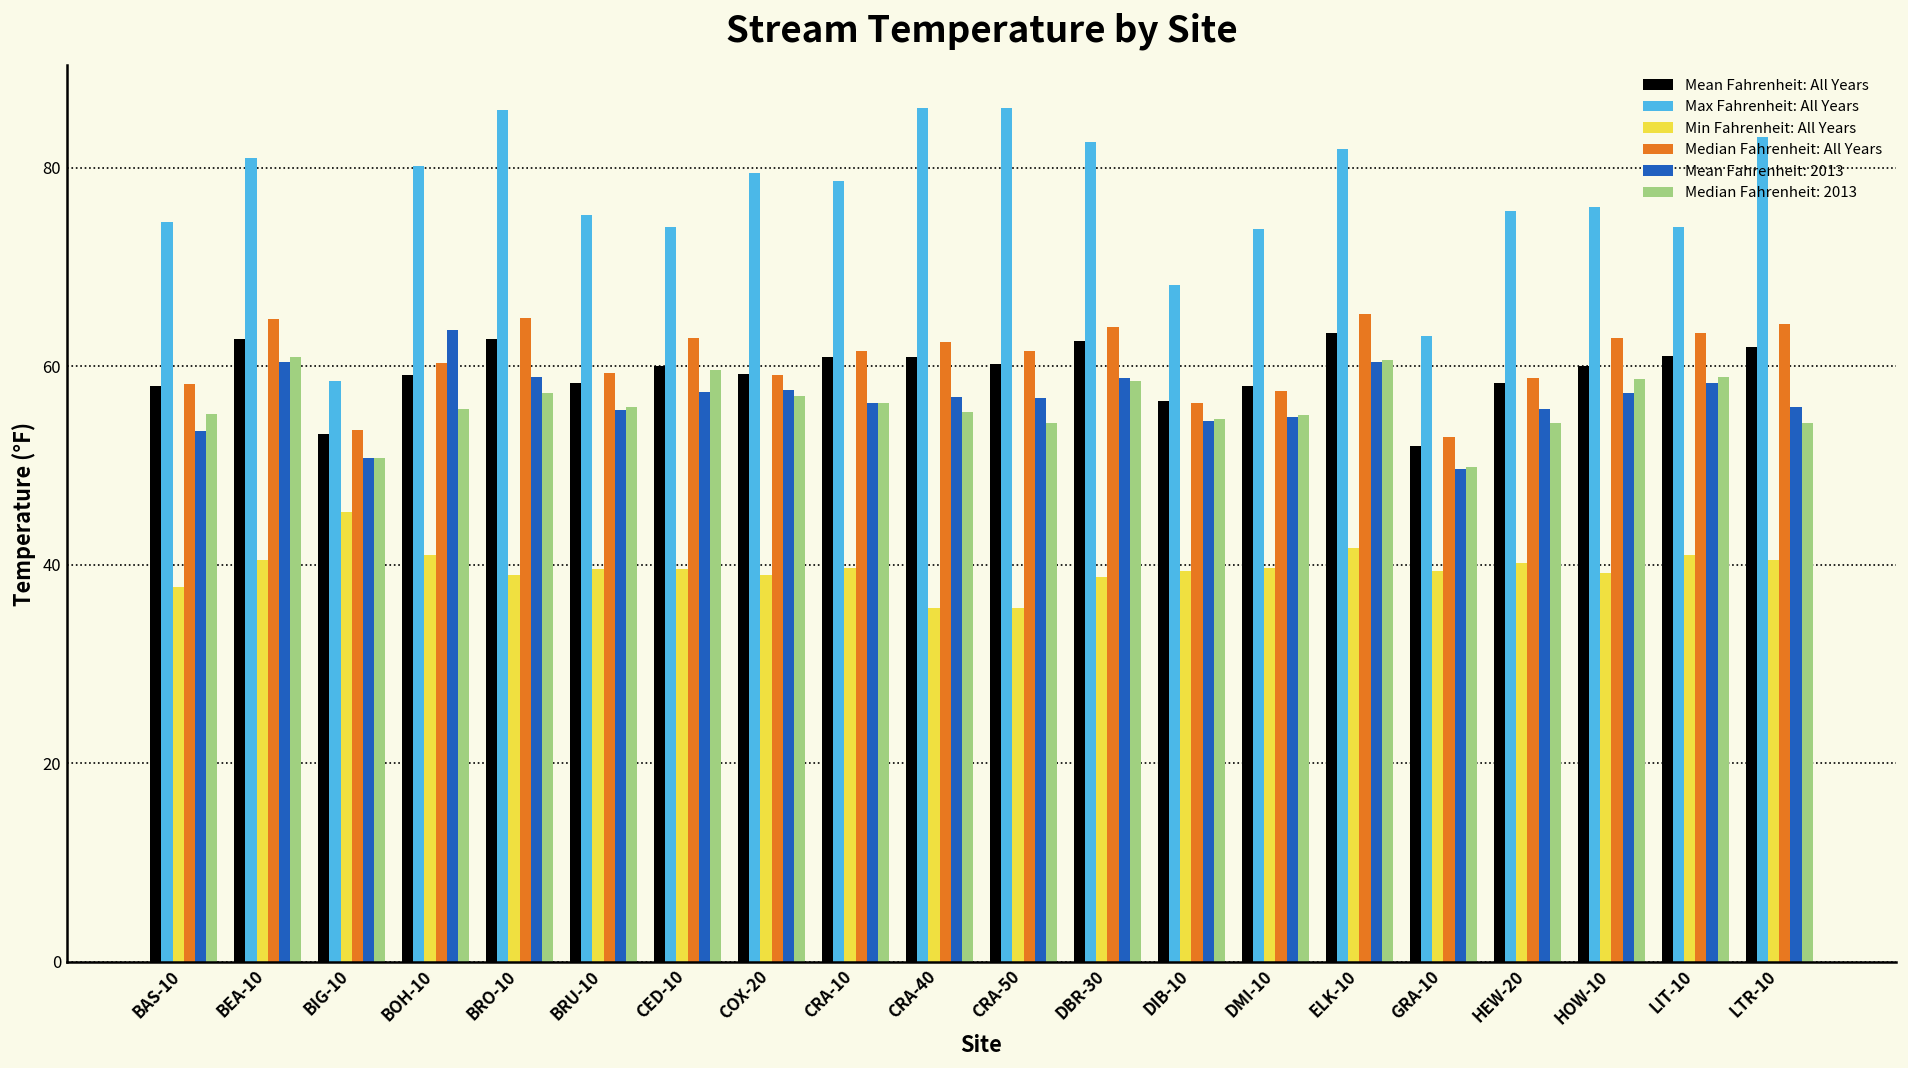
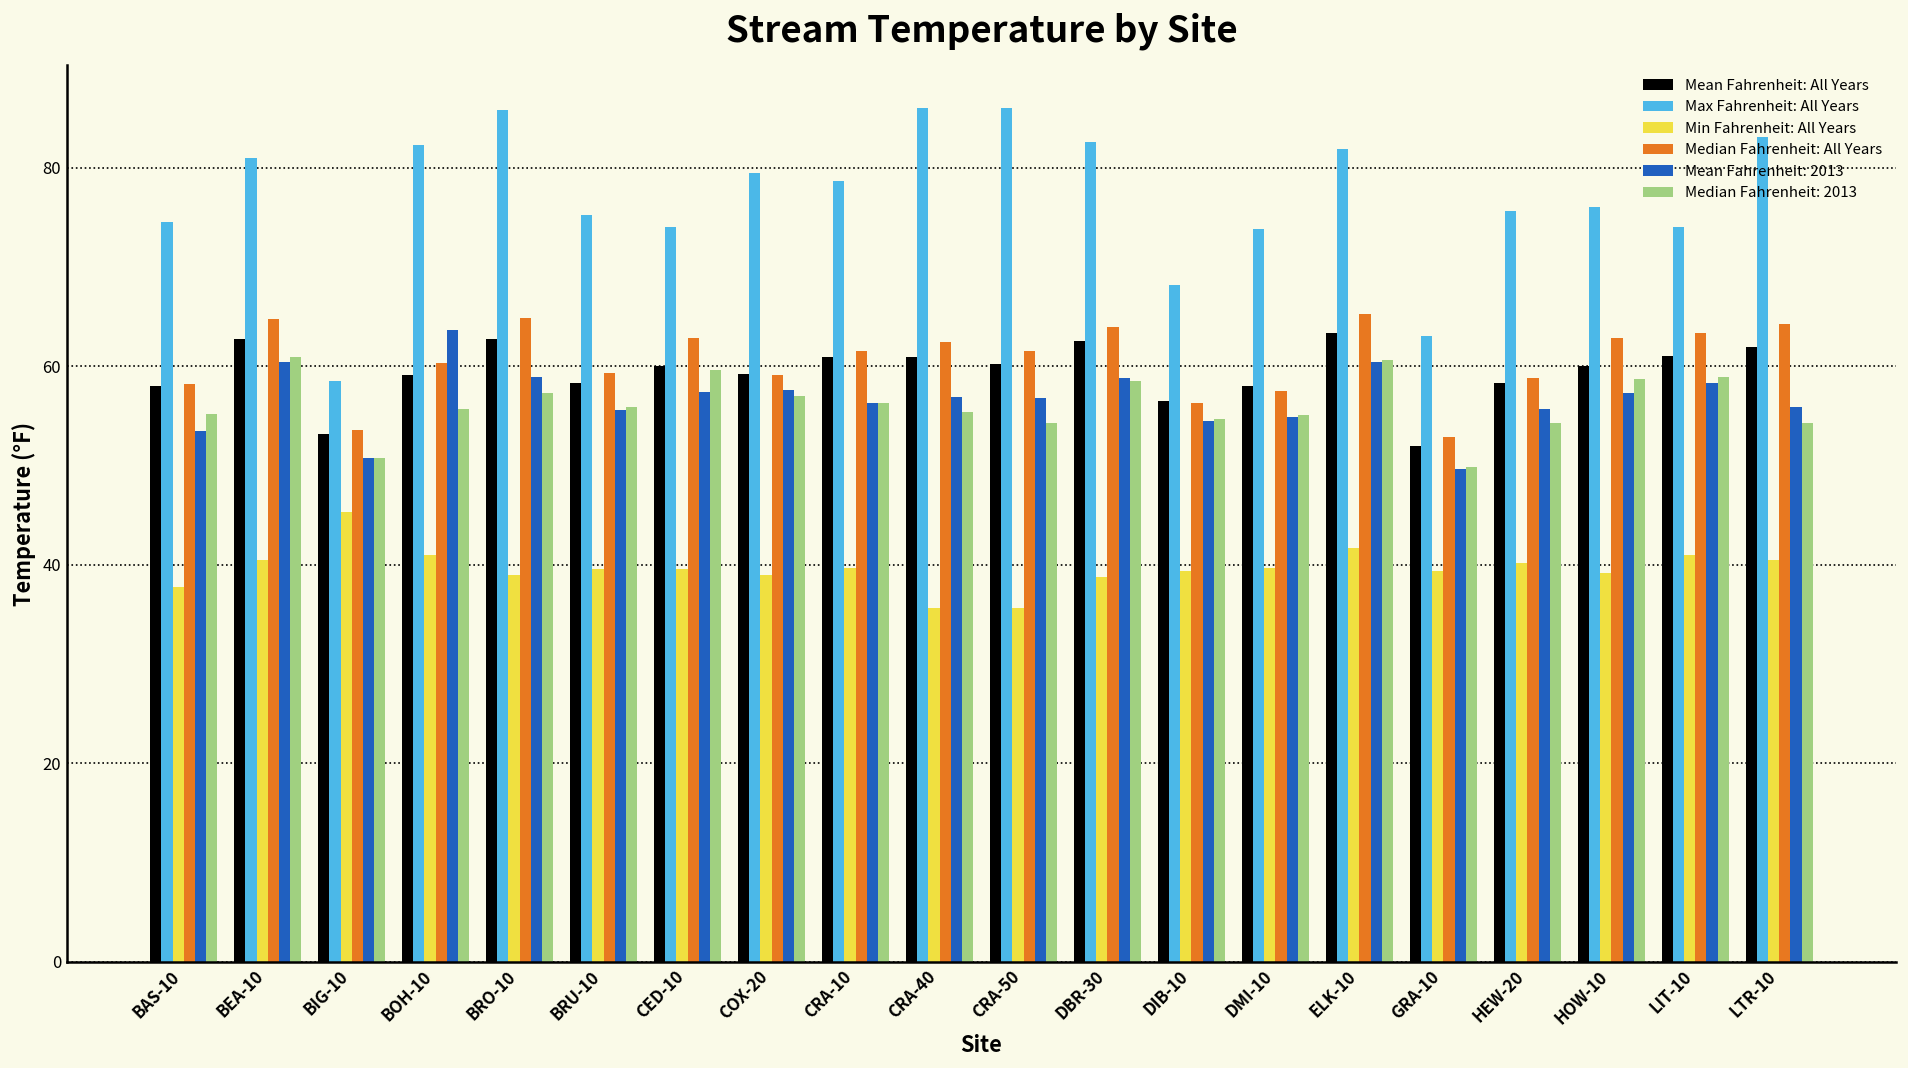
Max Fahrenheit: All Years, BOH-10: 80 -> 82
